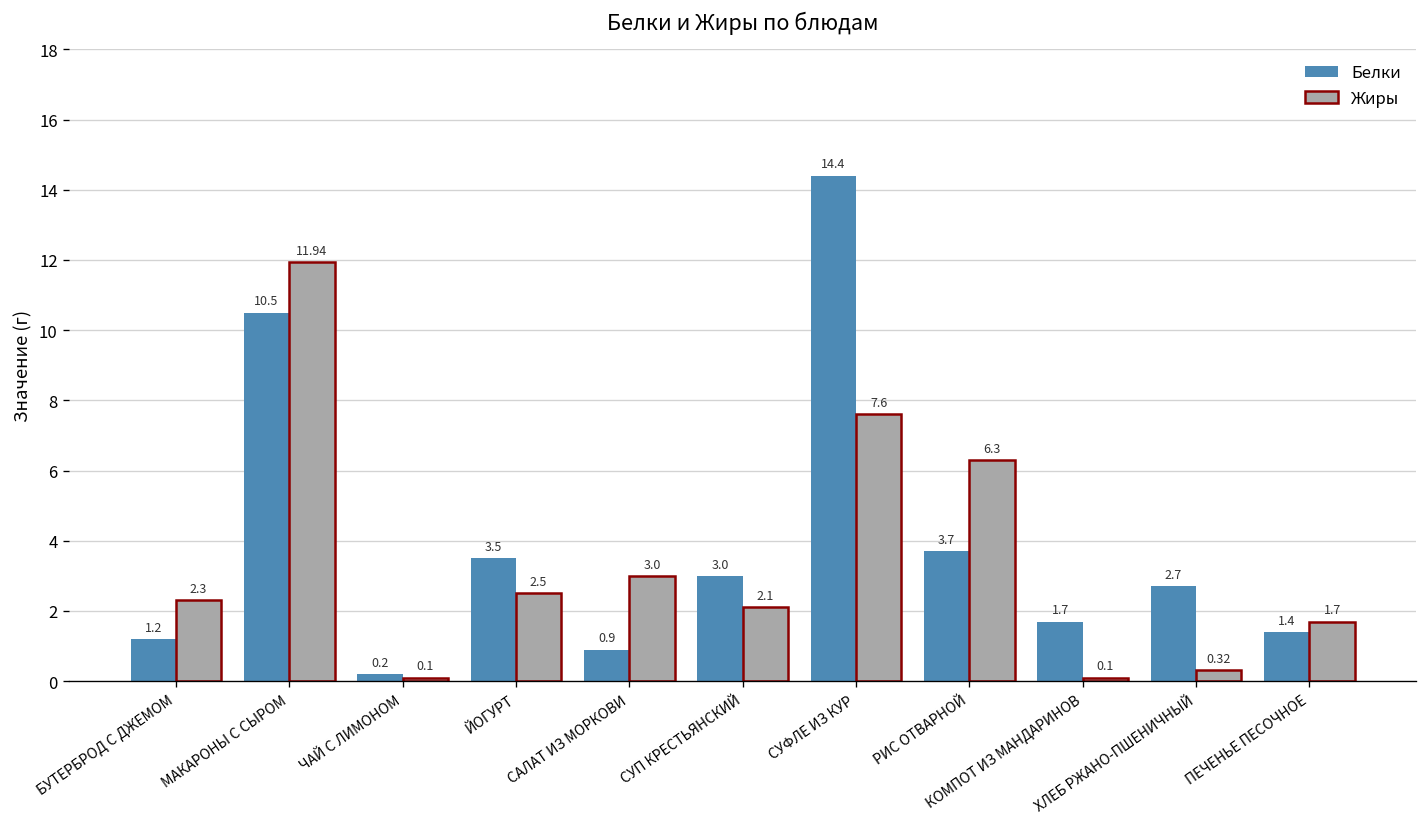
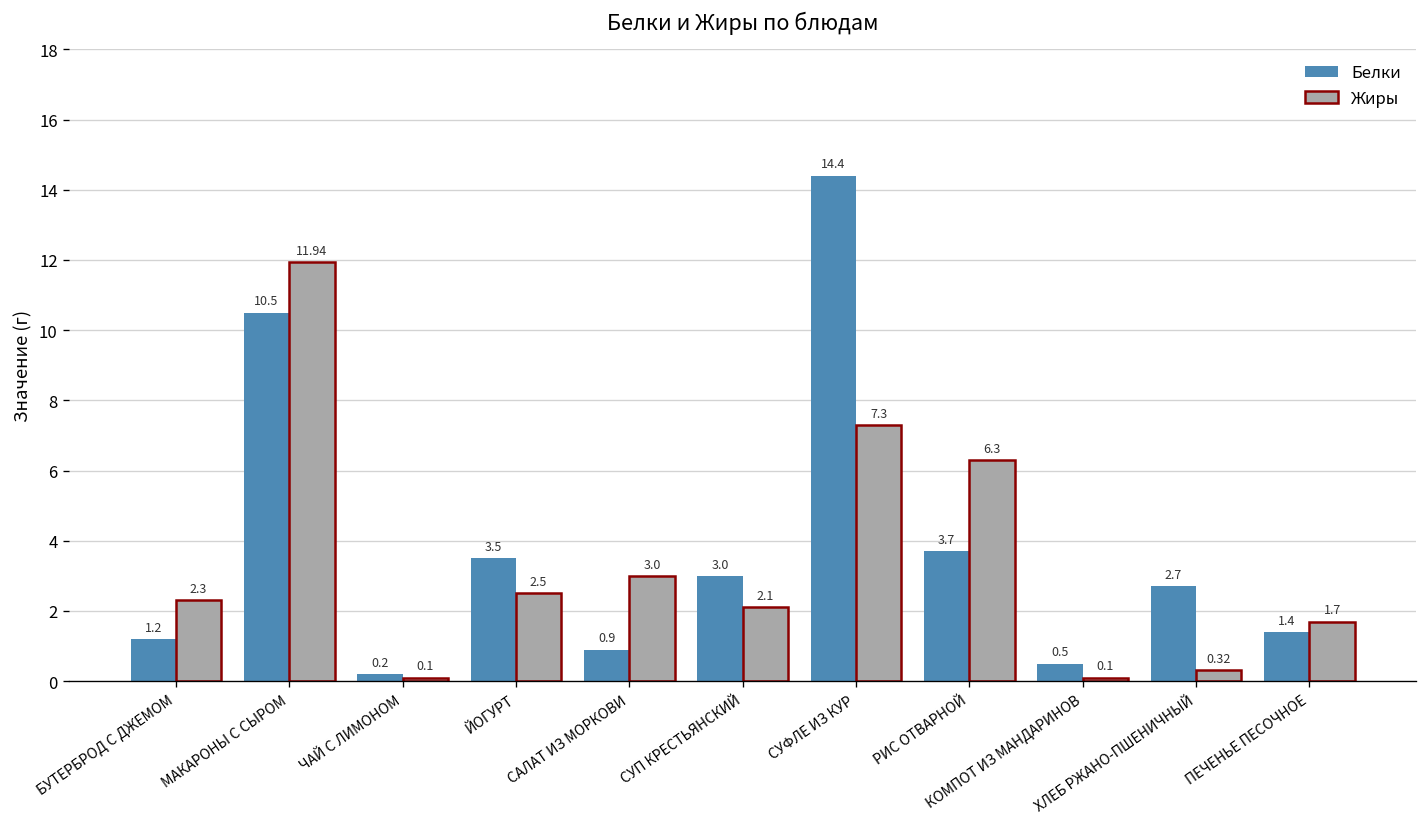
Жиры, СУФЛЕ ИЗ КУР: 7.6 -> 7.3
Белки, КОМПОТ ИЗ МАНДАРИНОВ: 1.7 -> 0.5
